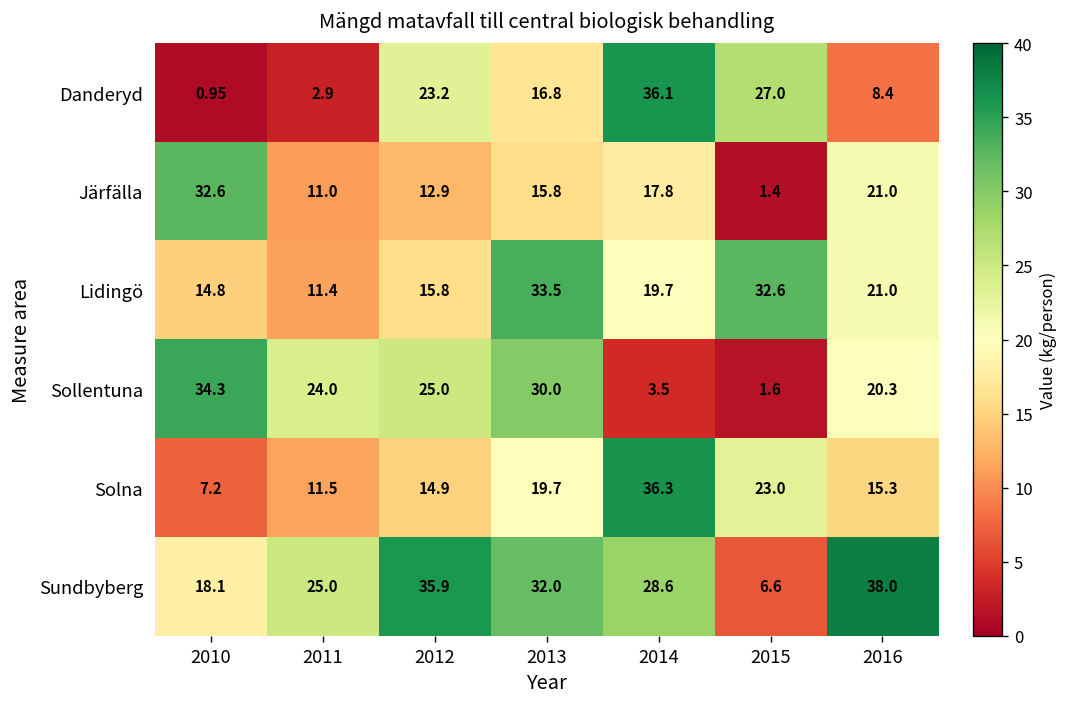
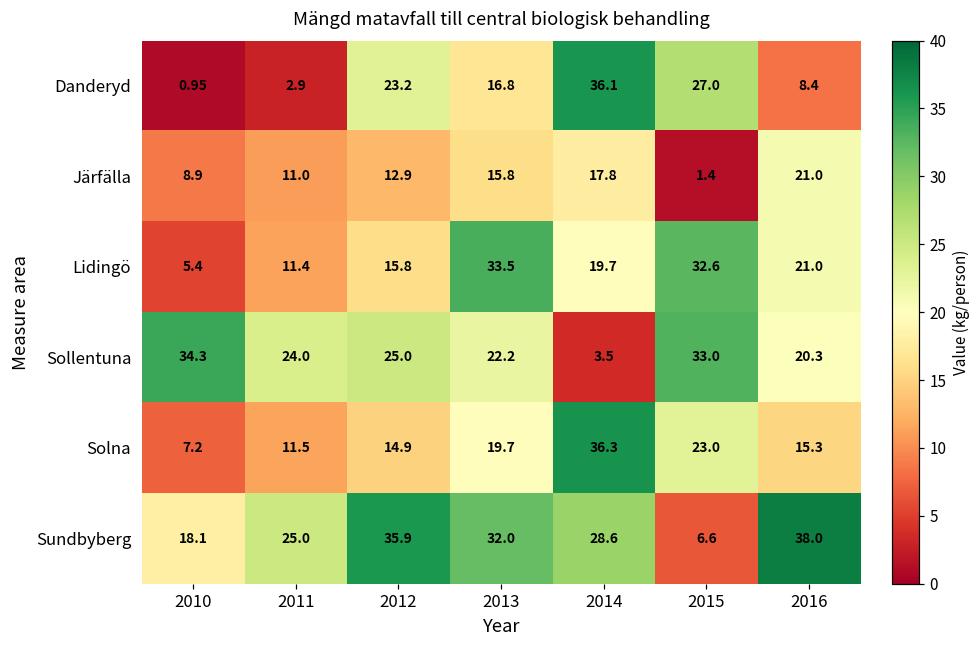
Järfälla, 2010: 32.6 -> 8.9
Lidingö, 2010: 14.8 -> 5.4
Sollentuna, 2013: 30.0 -> 22.2
Sollentuna, 2015: 1.6 -> 33.0
